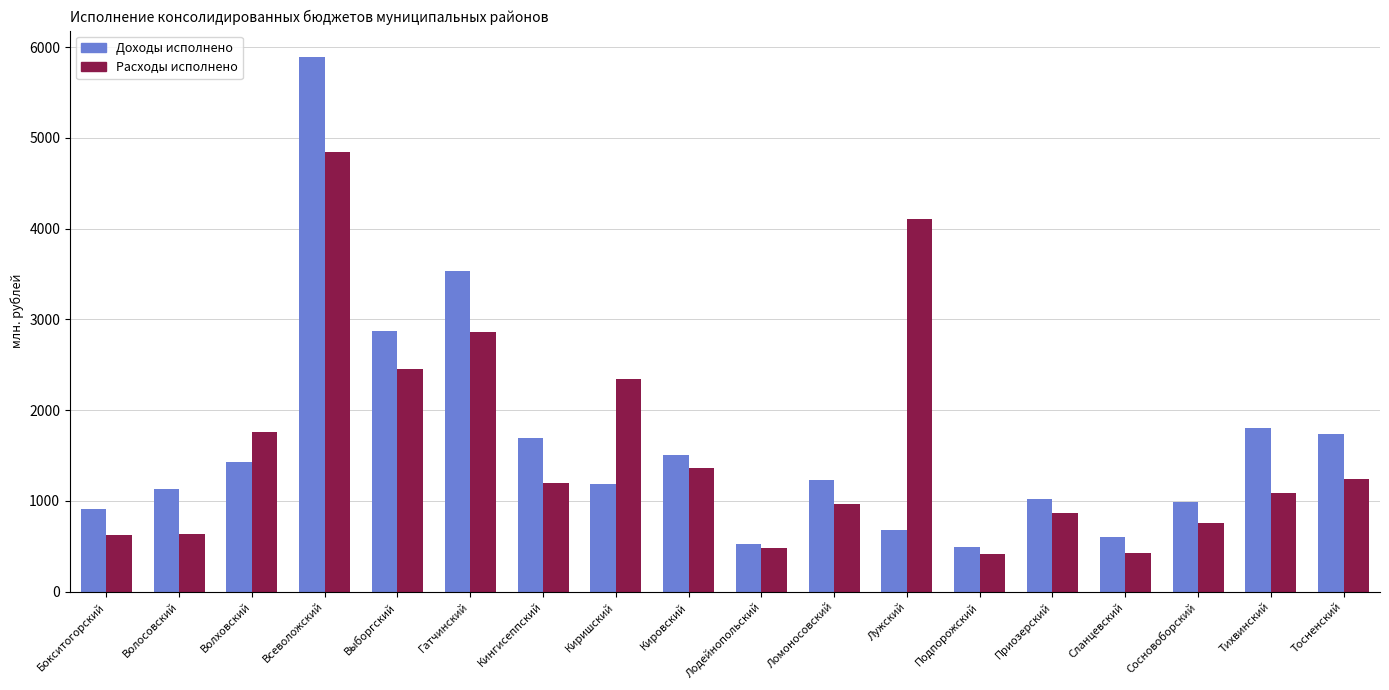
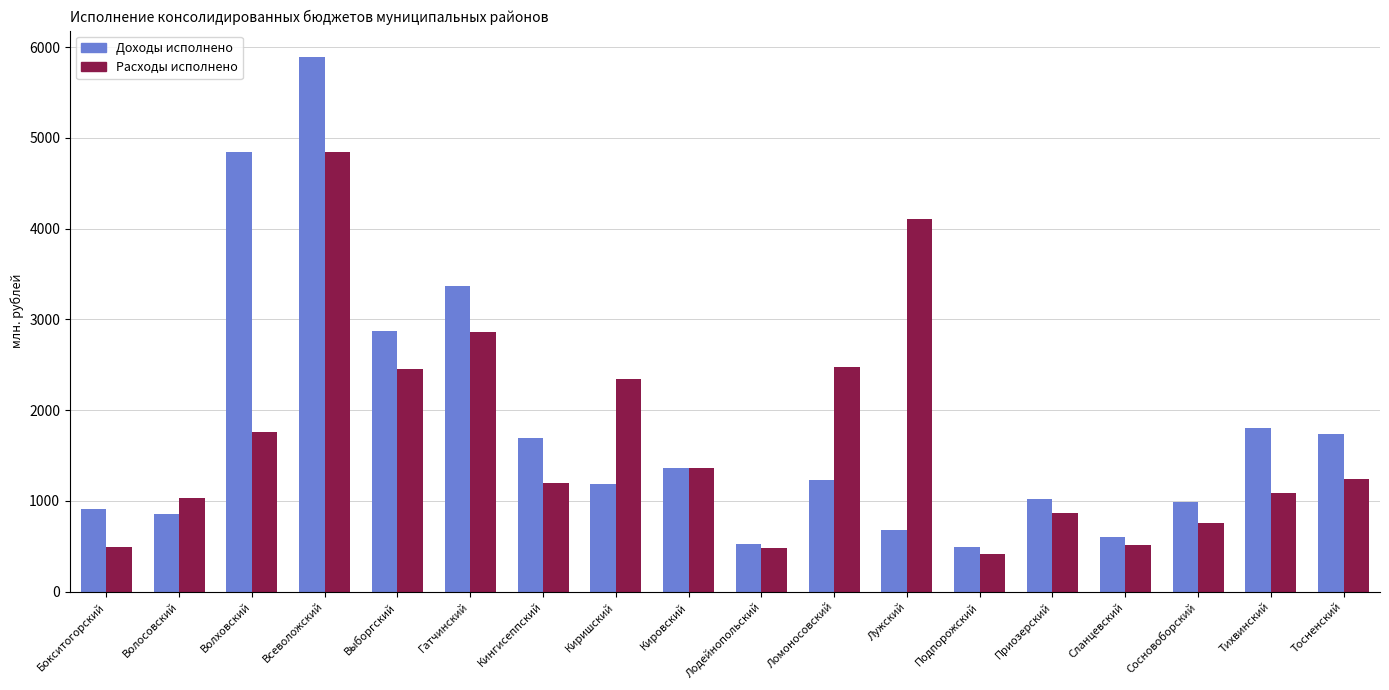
Расходы исполнено, Бокситогорский: 600 -> 500
Доходы исполнено, Волосовский: 1100 -> 900
Расходы исполнено, Волосовский: 600 -> 1000
Доходы исполнено, Волховский: 1400 -> 4800
Доходы исполнено, Гатчинский: 3500 -> 3400
Доходы исполнено, Кировский: 1500 -> 1400
Расходы исполнено, Ломоносовский: 1000 -> 2500
Расходы исполнено, Сланцевский: 400 -> 500
